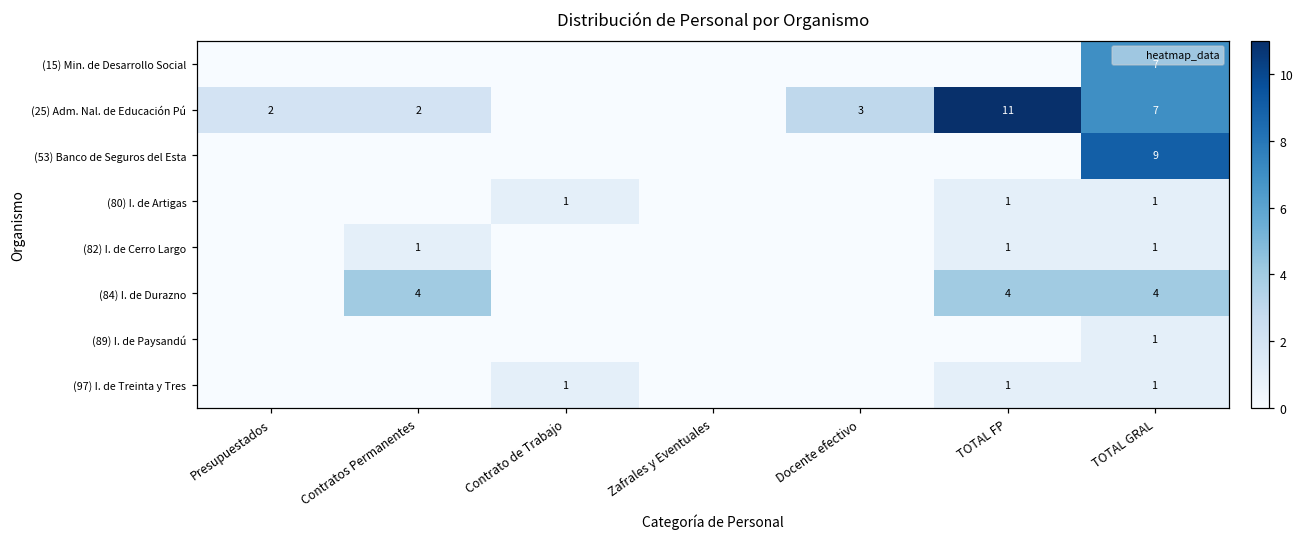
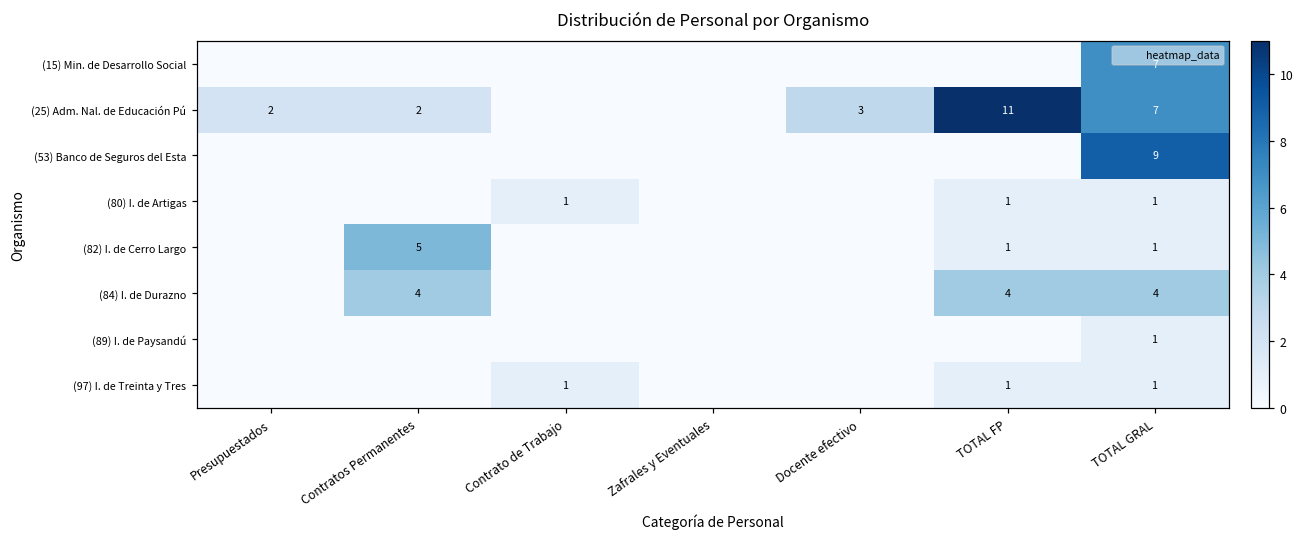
(82) I. de Cerro Largo, Contratos Permanentes: 1 -> 5
